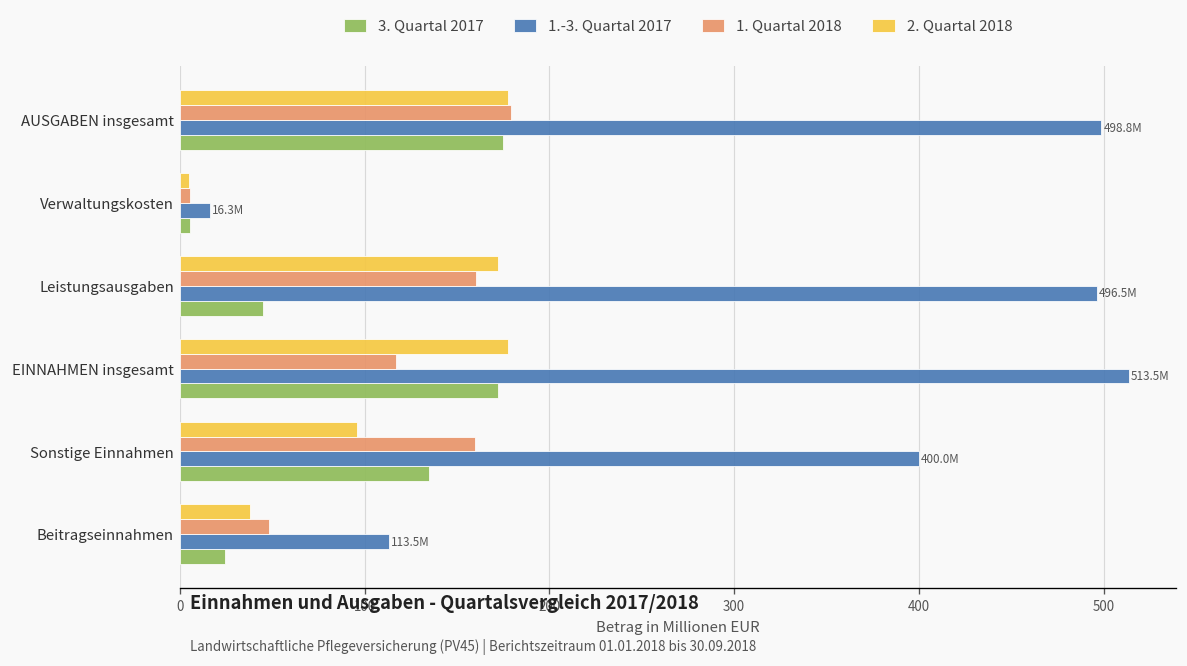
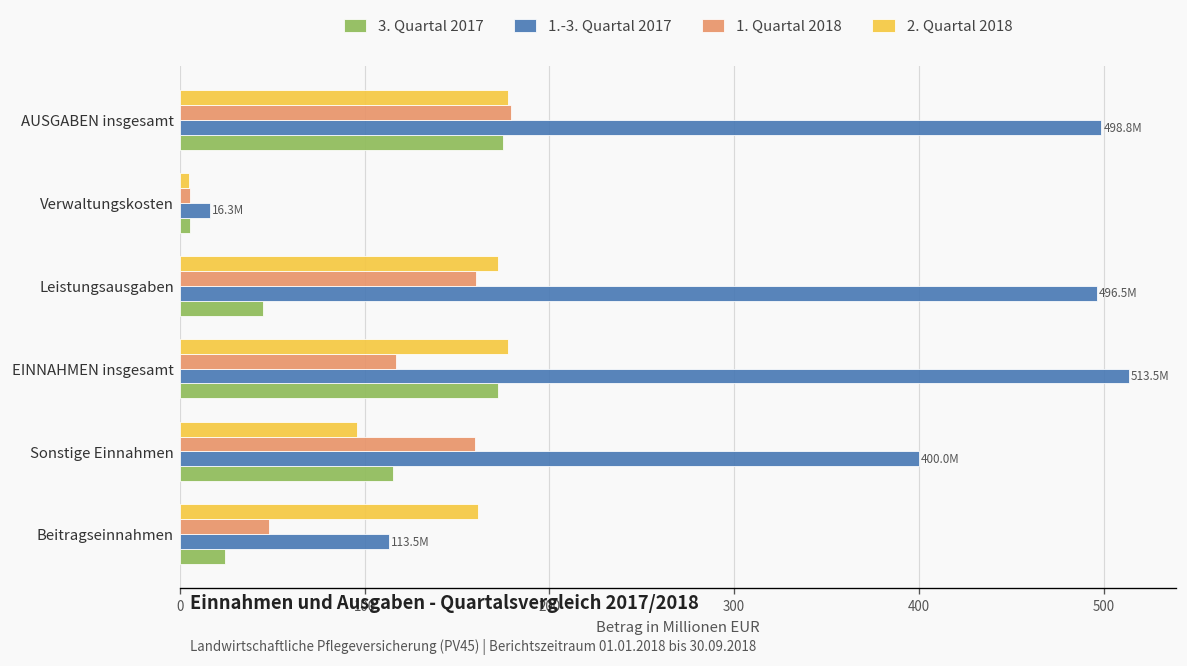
3. Quartal 2017, Sonstige Einnahmen: 135 -> 115
2. Quartal 2018, Beitragseinnahmen: 38 -> 162
